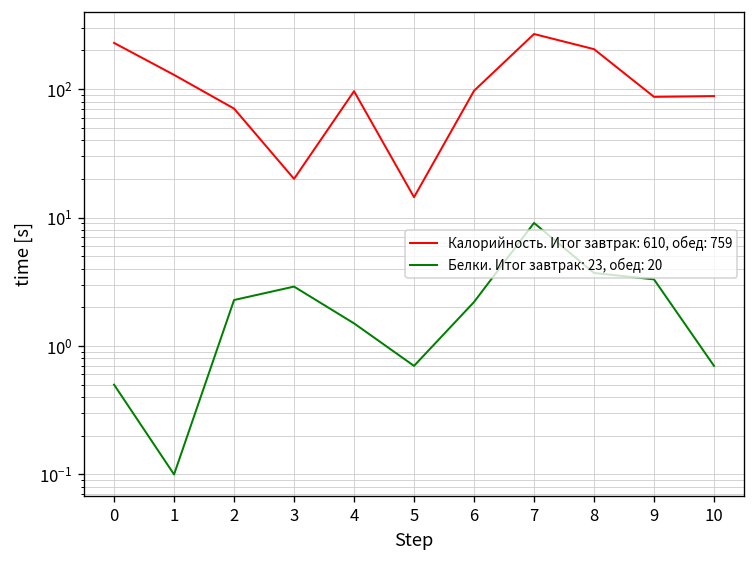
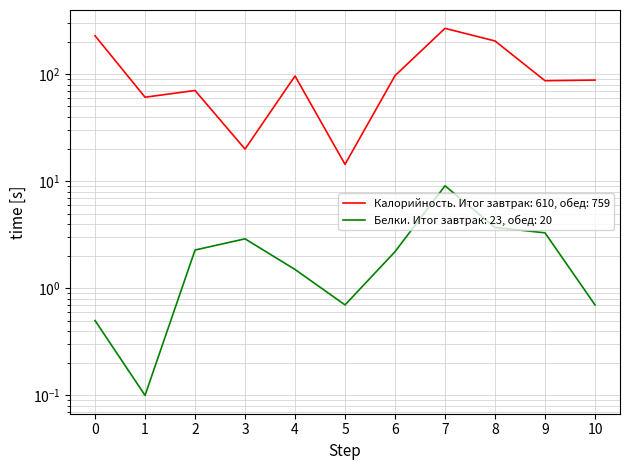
Калорийность. Итог завтрак: 610, обед: 759, 1: 130 -> 60
